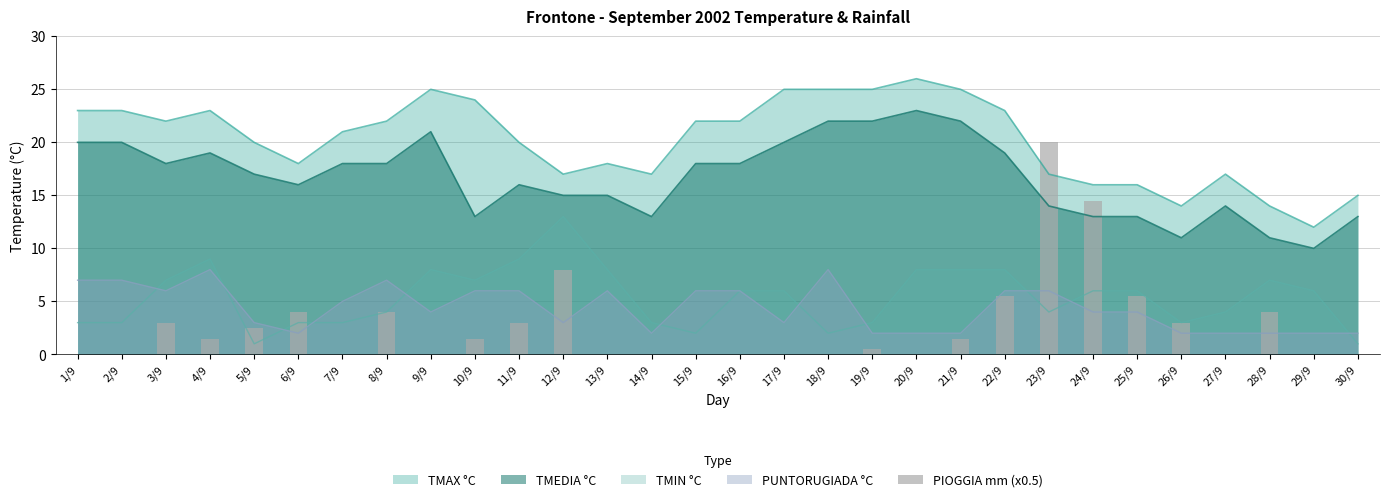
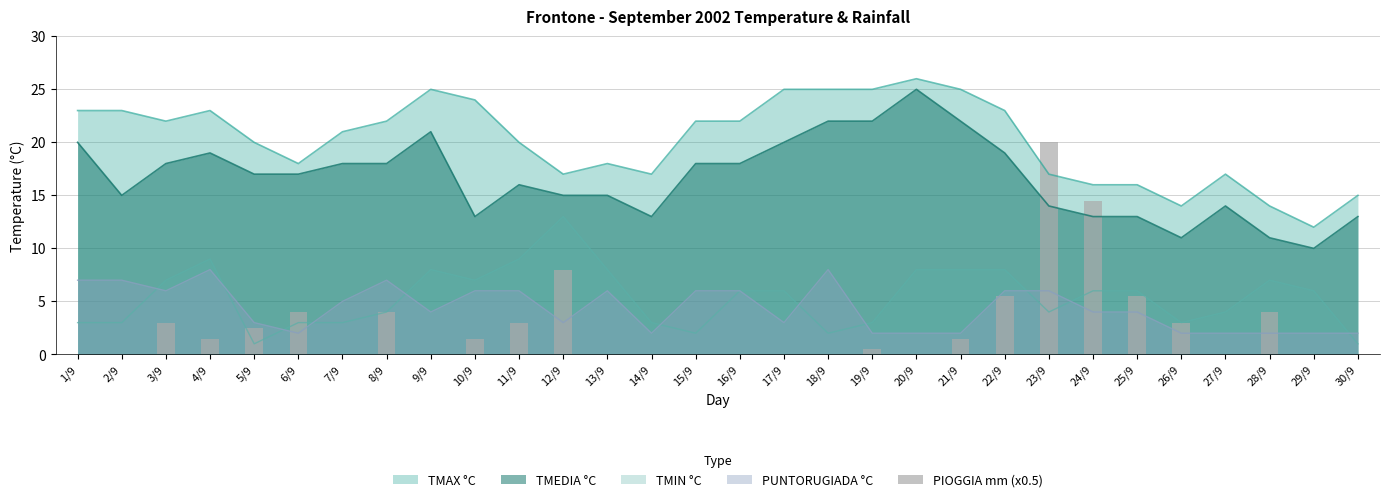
TMEDIA °C, 2/9: 20 -> 15
TMEDIA °C, 6/9: 16 -> 17
TMEDIA °C, 20/9: 23 -> 25
